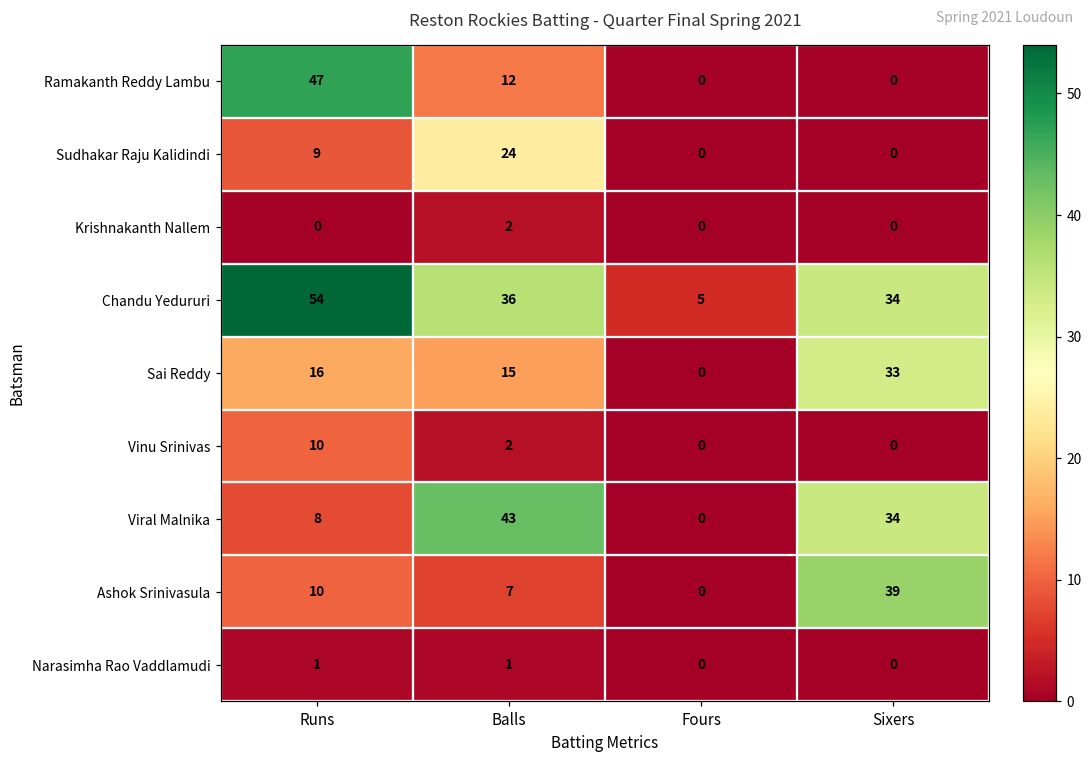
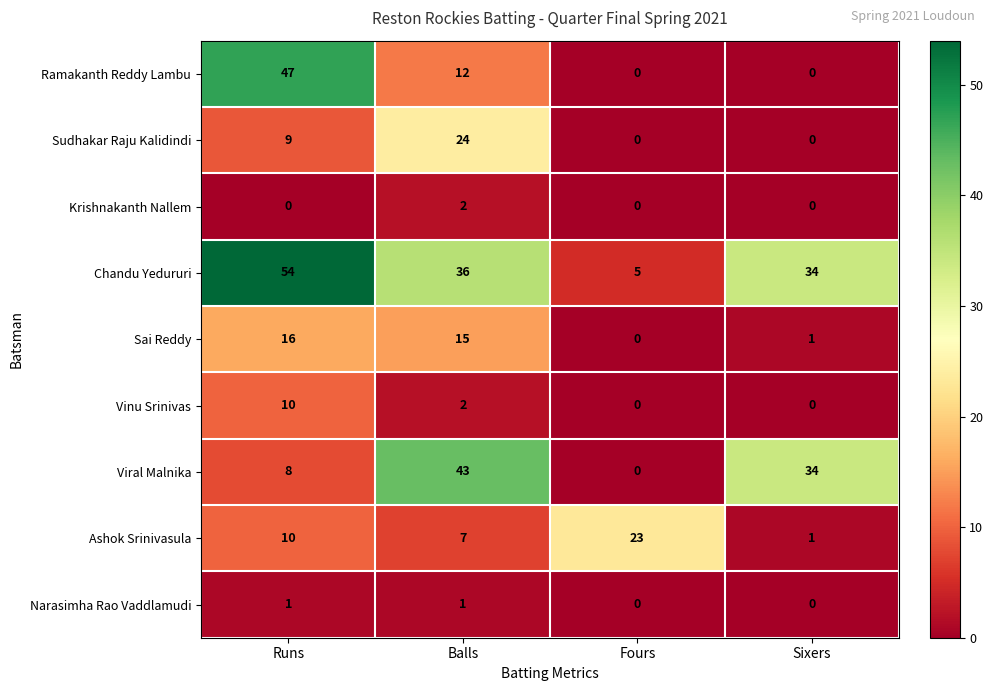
Sai Reddy, Sixers: 33 -> 1
Ashok Srinivasula, Fours: 0 -> 23
Ashok Srinivasula, Sixers: 39 -> 1
